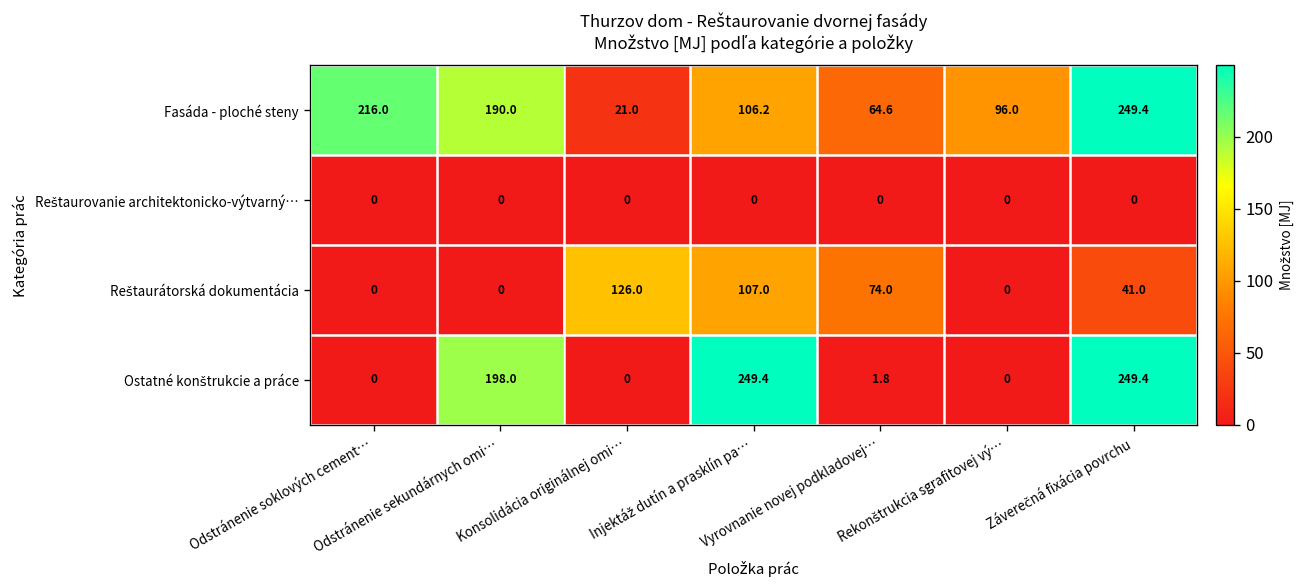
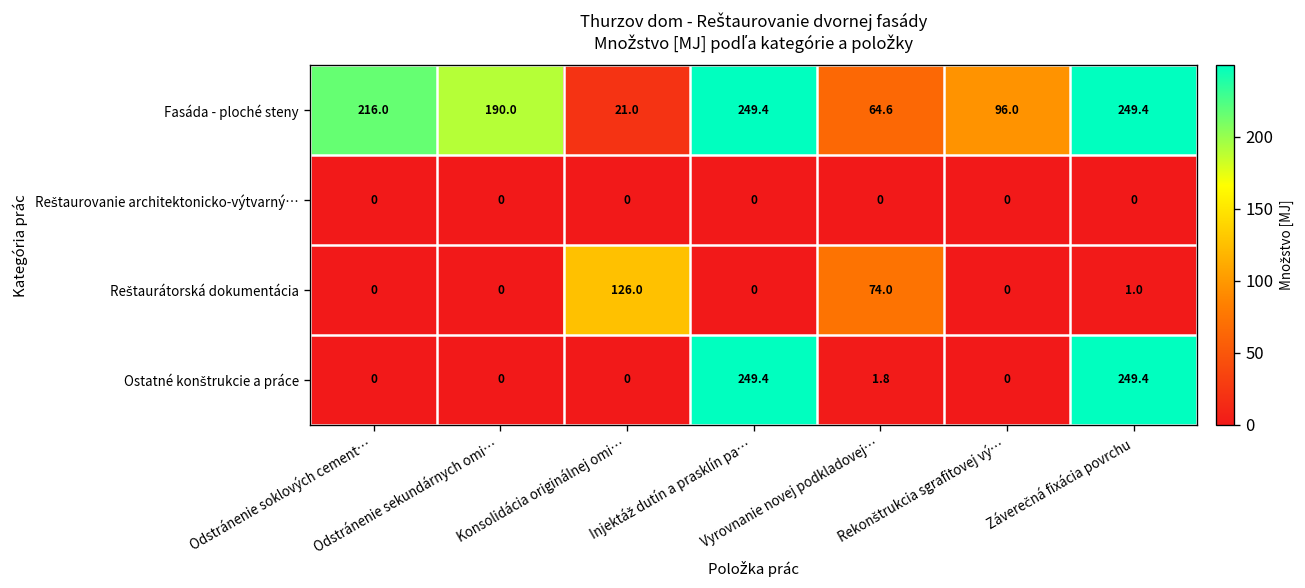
Fasáda - ploché steny, Injektáž dutín a prasklín pa…: 106.2 -> 249.4
Reštaurátorská dokumentácia, Injektáž dutín a prasklín pa…: 107.0 -> 0
Reštaurátorská dokumentácia, Záverečná fixácia povrchu: 41.0 -> 1.0
Ostatné konštrukcie a práce, Odstránenie sekundárnych omi…: 198.0 -> 0
